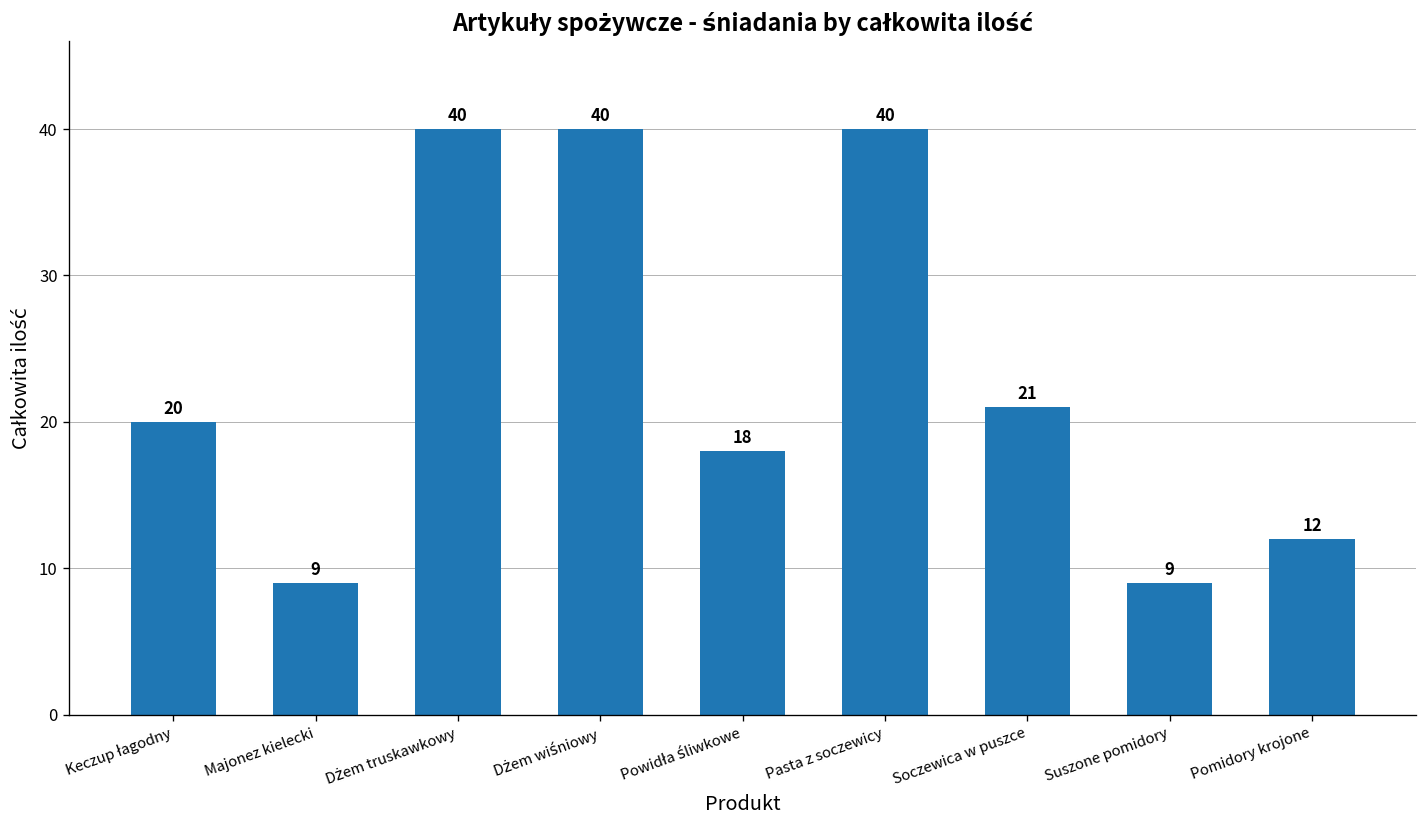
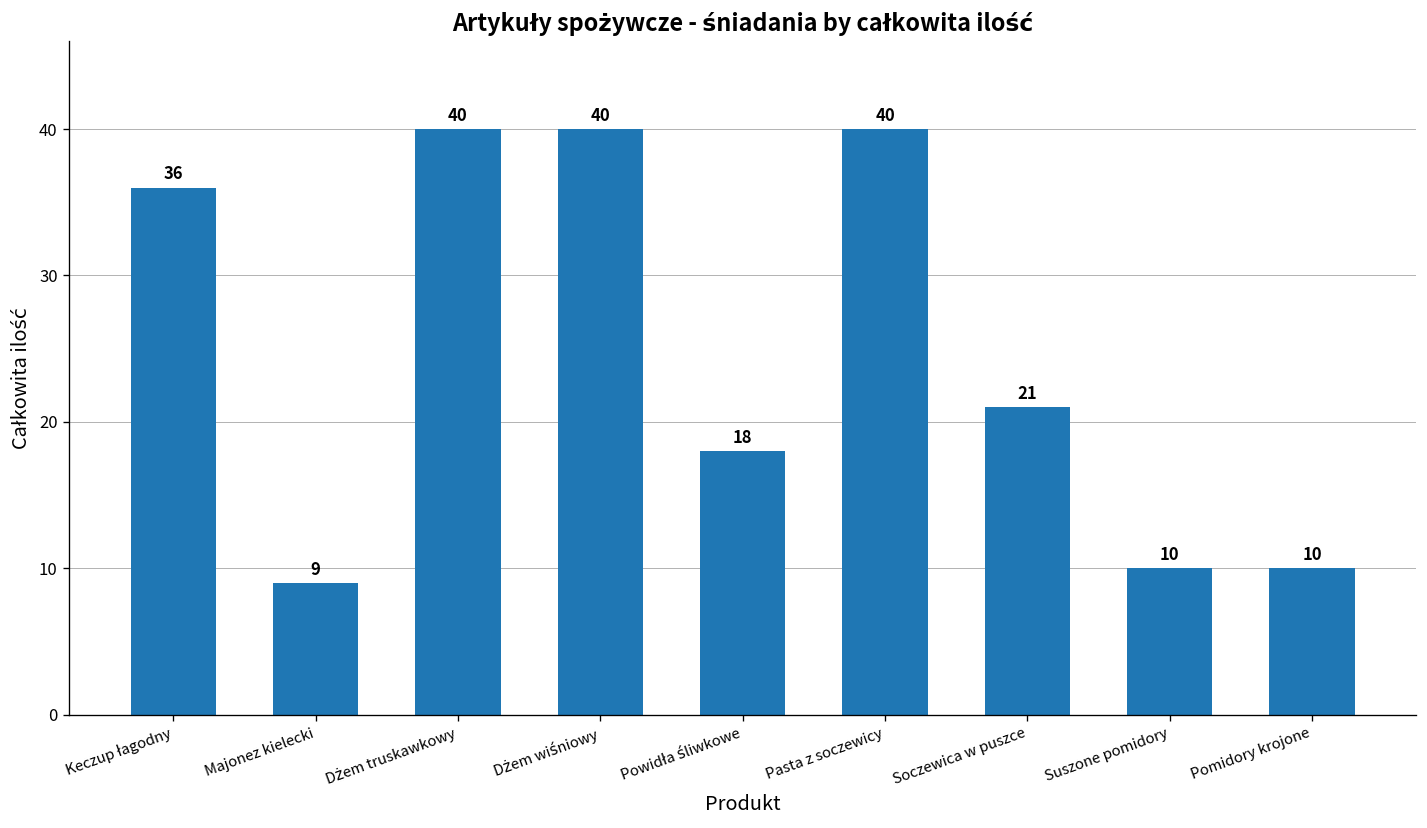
Keczup łagodny: 20 -> 36
Suszone pomidory: 9 -> 10
Pomidory krojone: 12 -> 10
